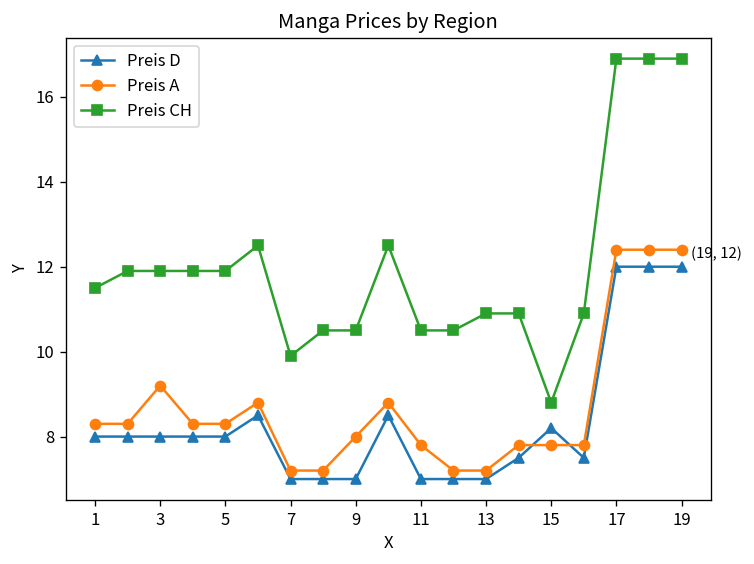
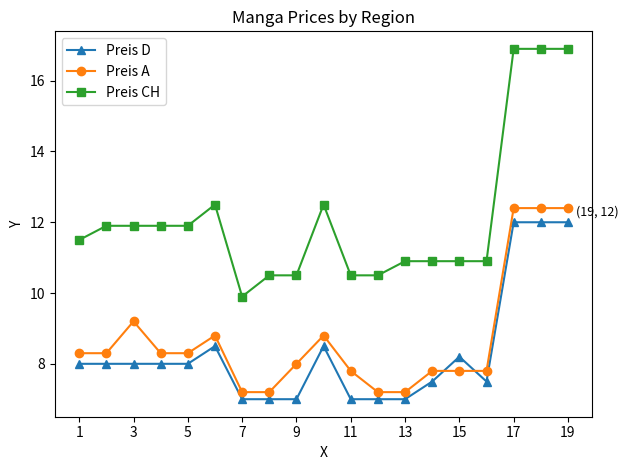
Preis CH, 15: 8.8 -> 10.9
